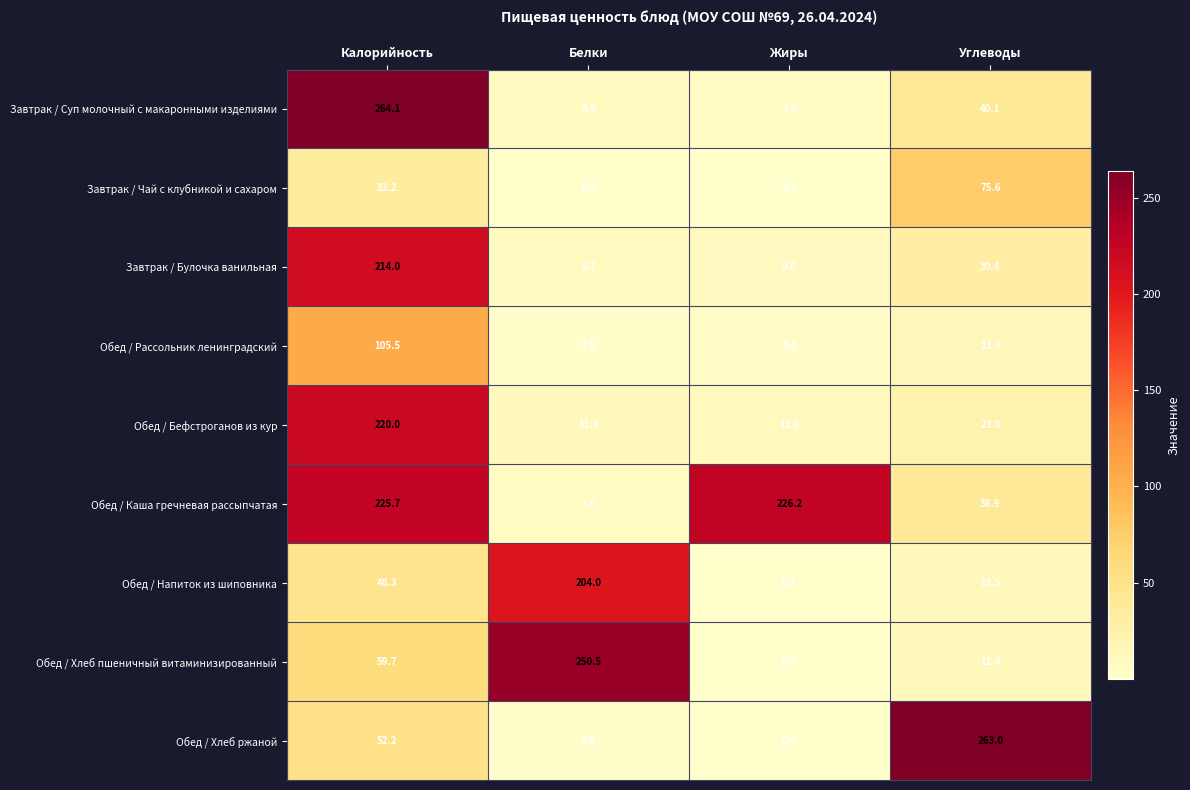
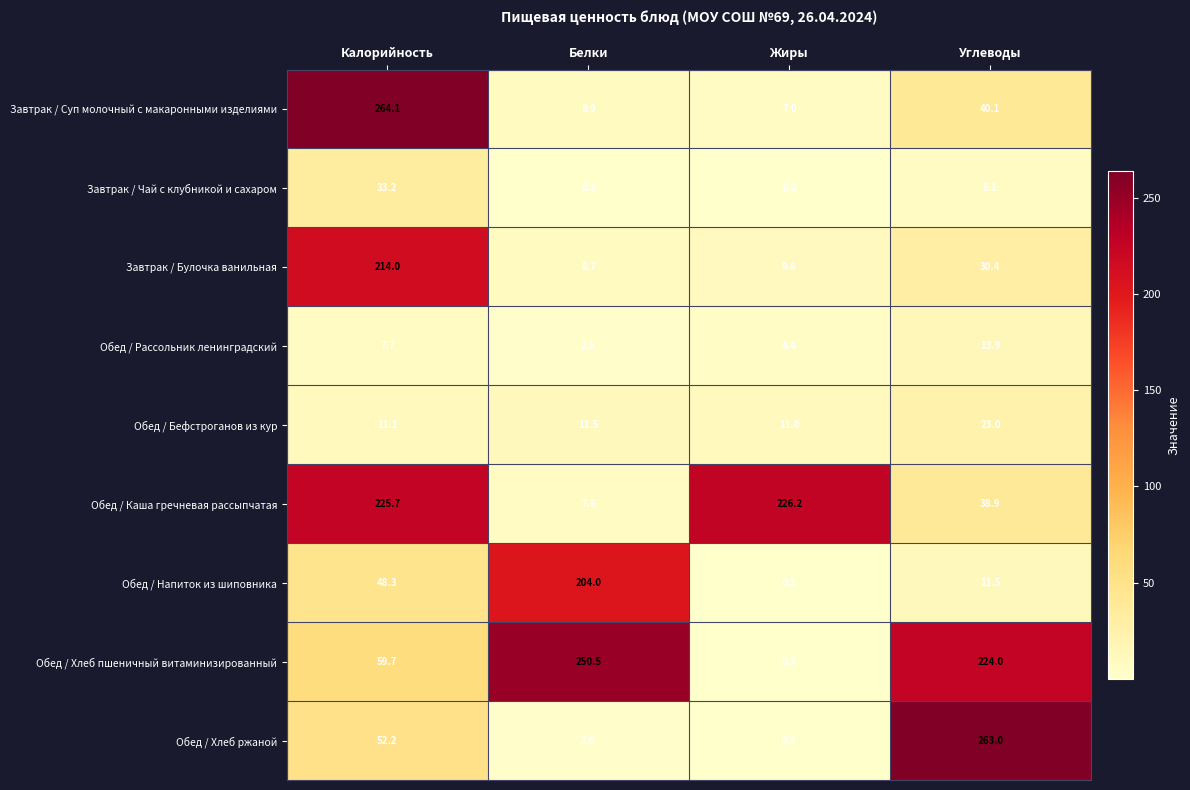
Завтрак / Чай с клубникой и сахаром, Углеводы: 75.6 -> 8.1
Обед / Рассольник ленинградский, Калорийность: 105.5 -> 7.7
Обед / Бефстроганов из кур, Калорийность: 220.0 -> 11.1
Обед / Хлеб пшеничный витаминизированный, Углеводы: 11.4 -> 224.0
